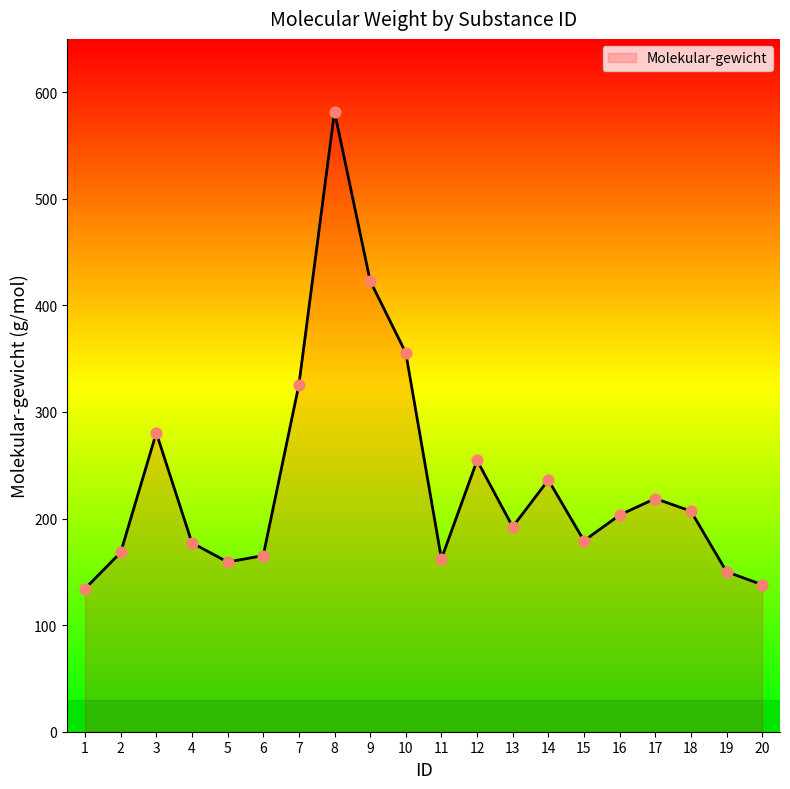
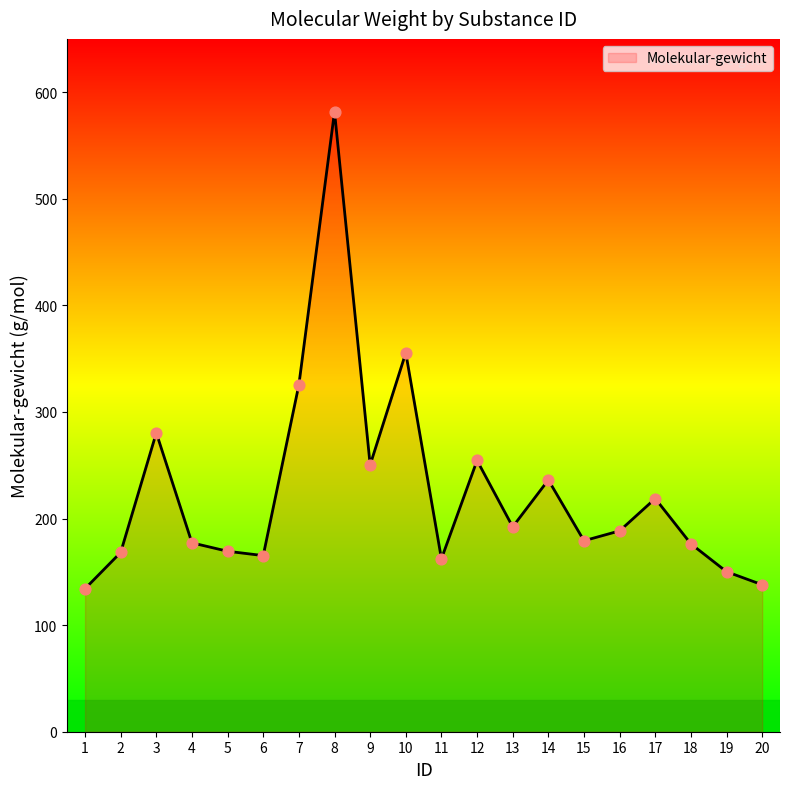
5: 159 -> 169
9: 423 -> 250
16: 203 -> 188
18: 207 -> 176
